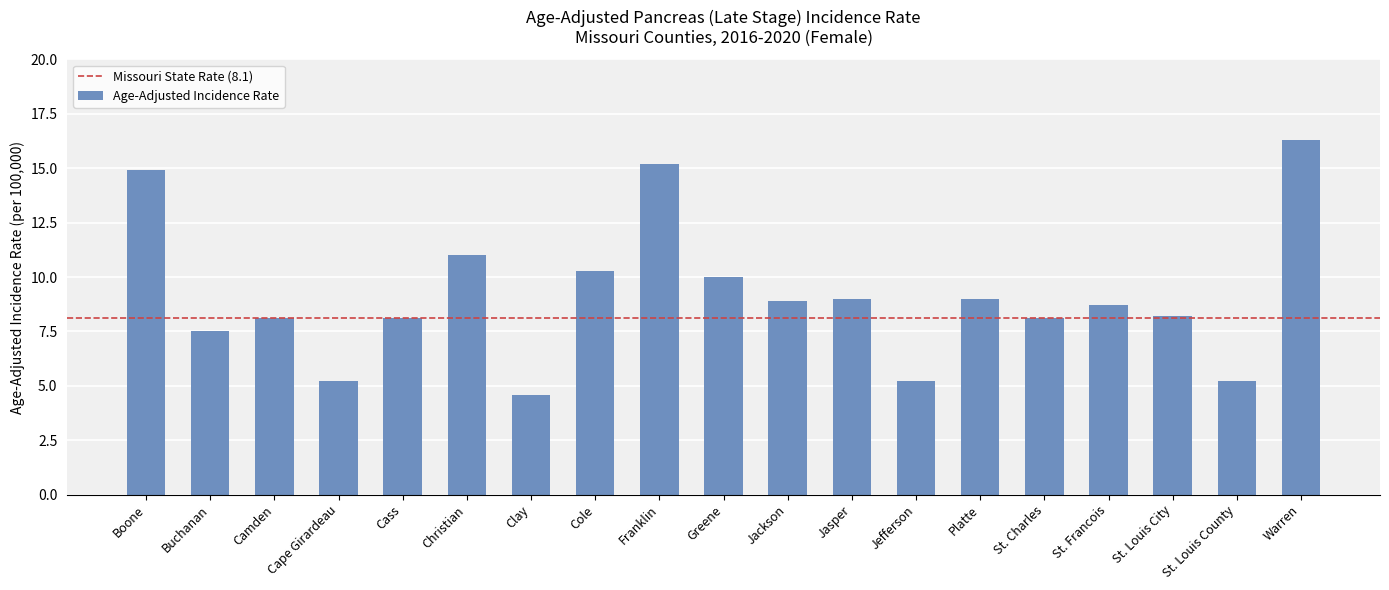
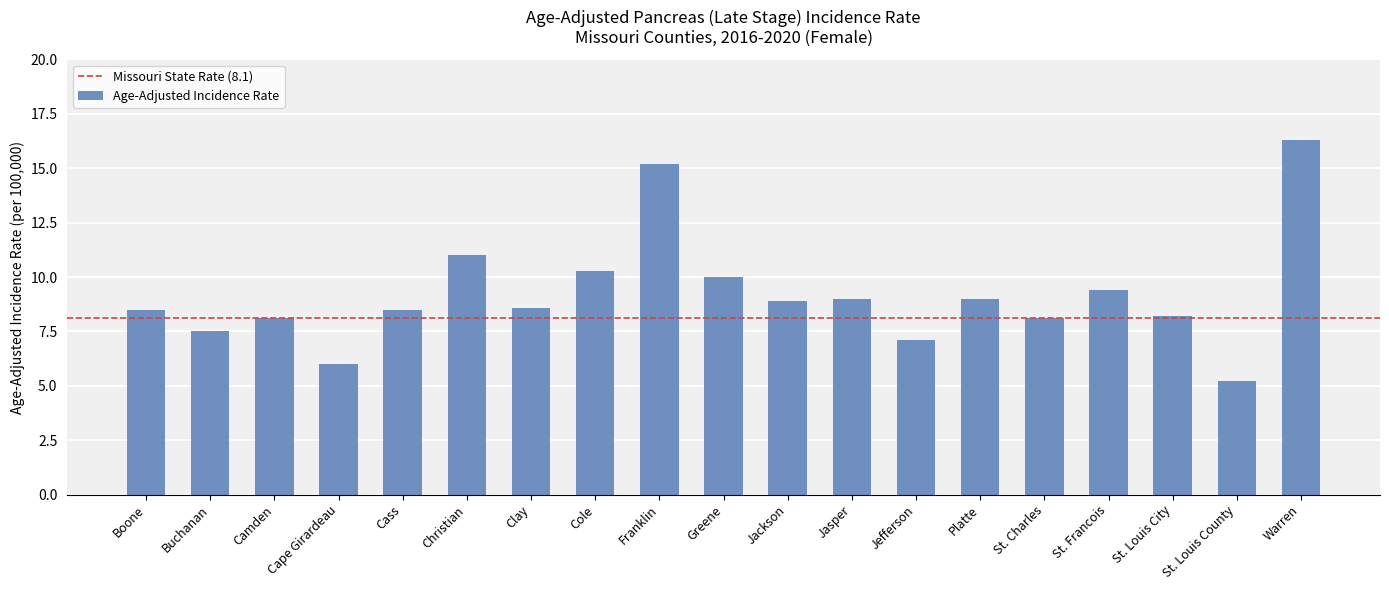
Boone: 14.9 -> 8.5
Cape Girardeau: 5.2 -> 6.0
Cass: 8.1 -> 8.5
Clay: 4.6 -> 8.6
Jefferson: 5.2 -> 7.1
St. Francois: 8.7 -> 9.4
